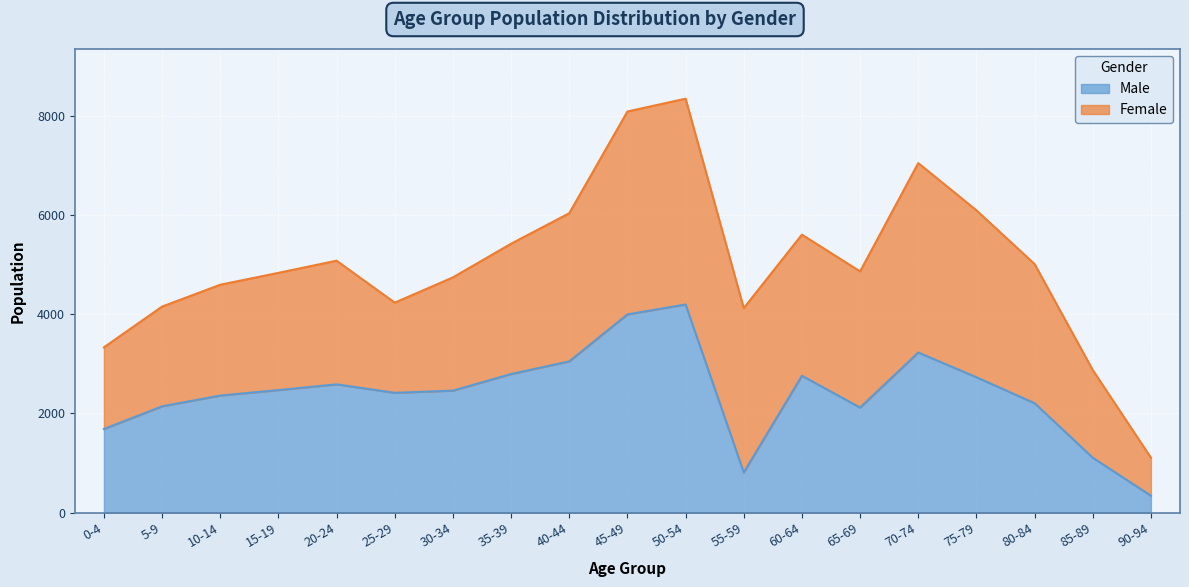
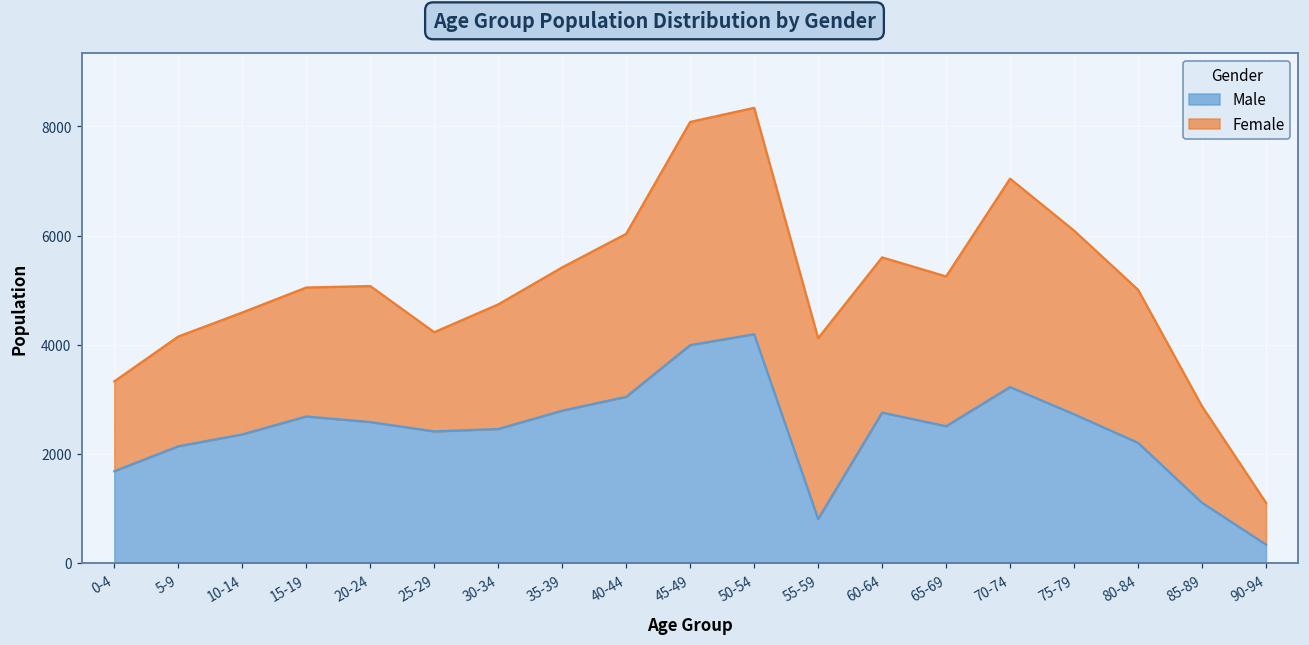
Male, 15-19: 2500 -> 2700
Male, 65-69: 2100 -> 2500
